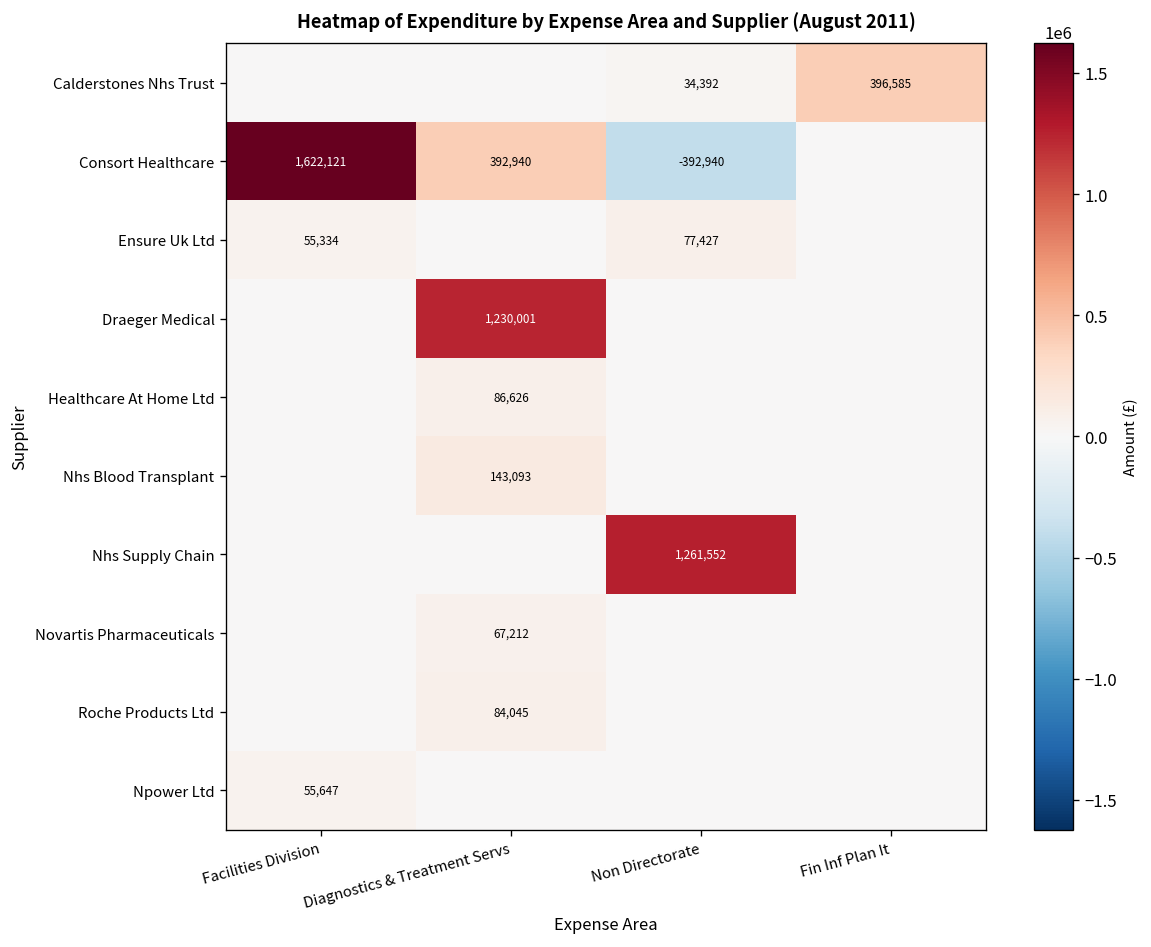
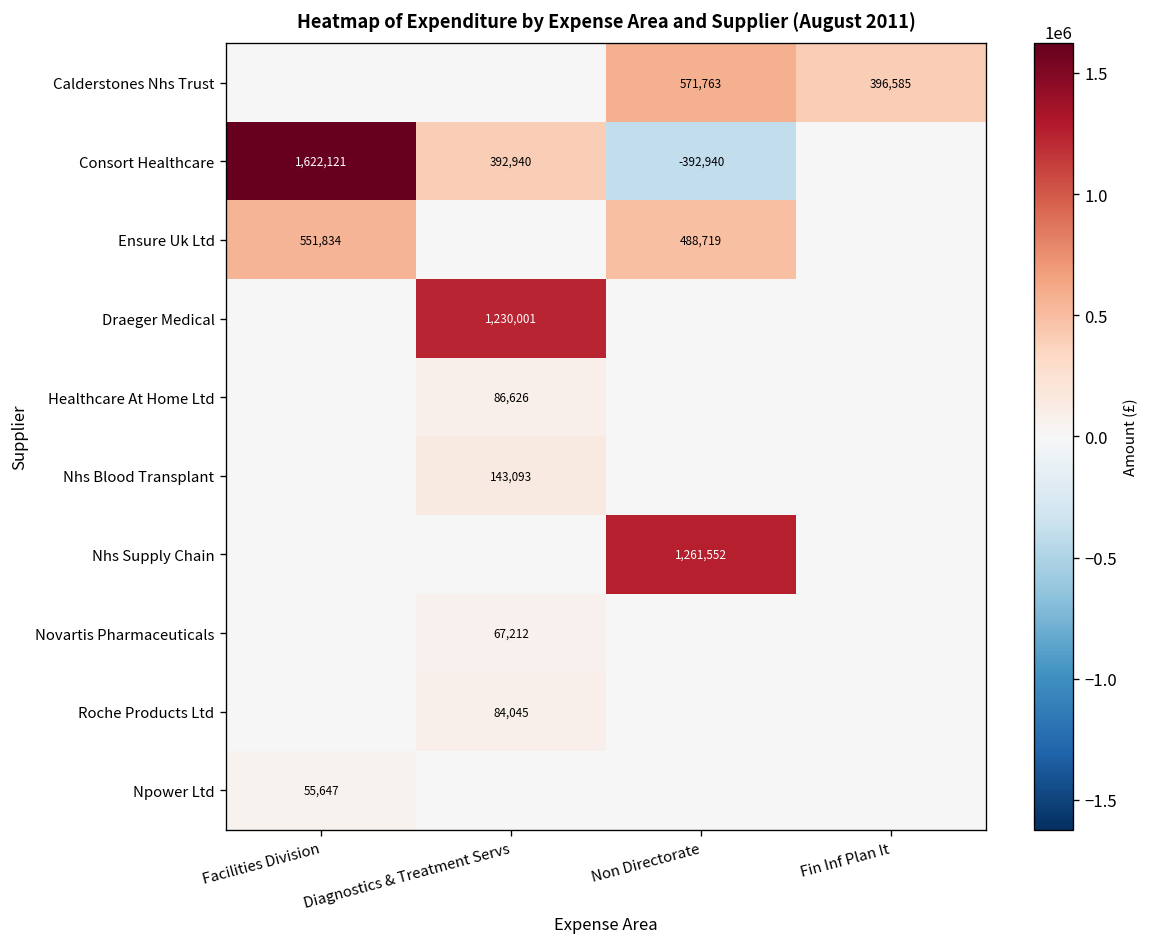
Calderstones Nhs Trust, Non Directorate: 34,392 -> 571,763
Ensure Uk Ltd, Facilities Division: 55,334 -> 551,834
Ensure Uk Ltd, Non Directorate: 77,427 -> 488,719
